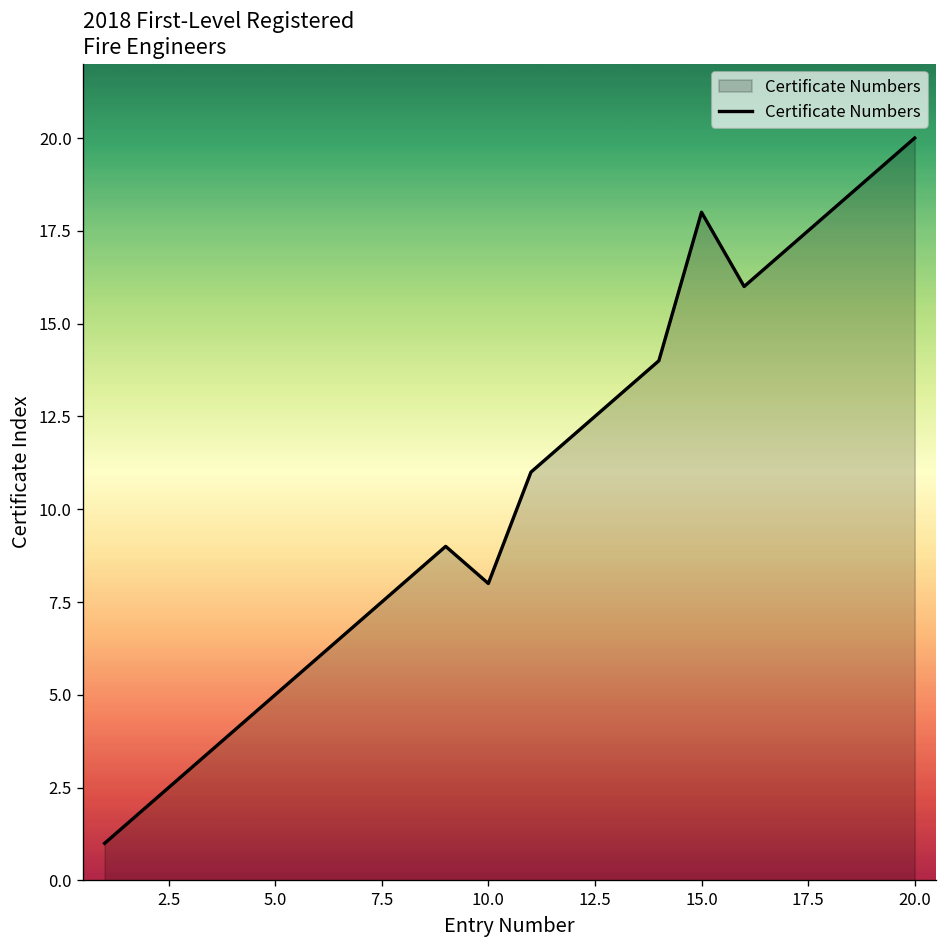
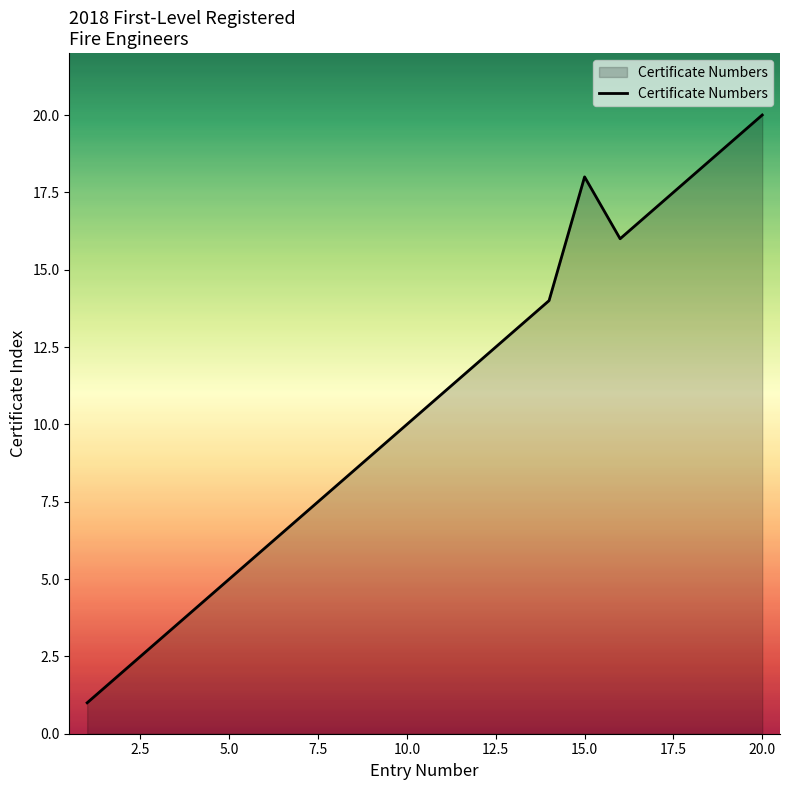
10.0: 8 -> 10
